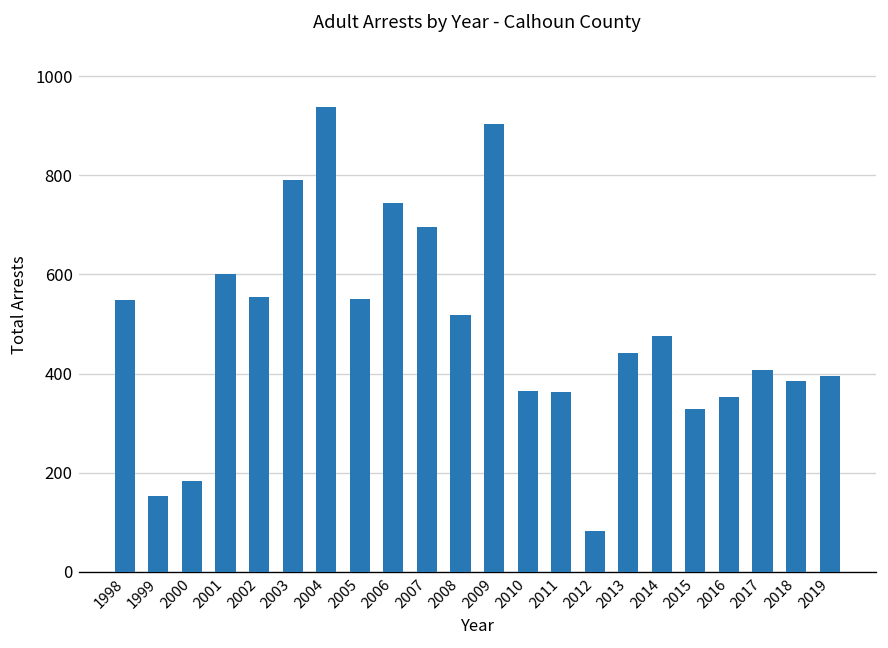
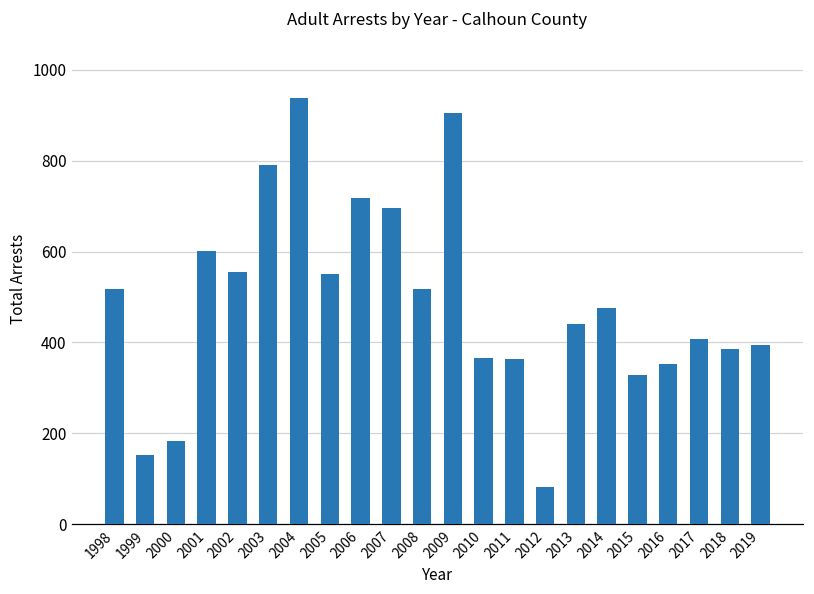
1998: 550 -> 520
2006: 740 -> 720
